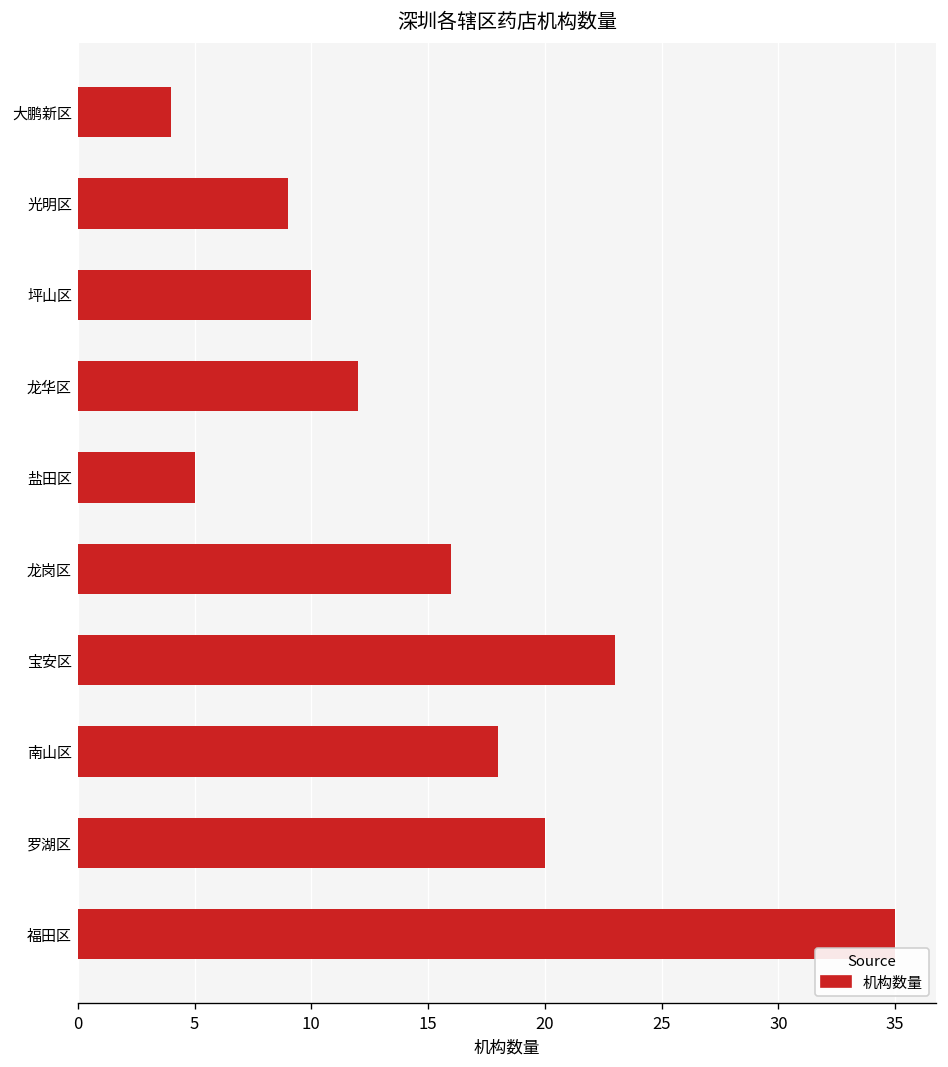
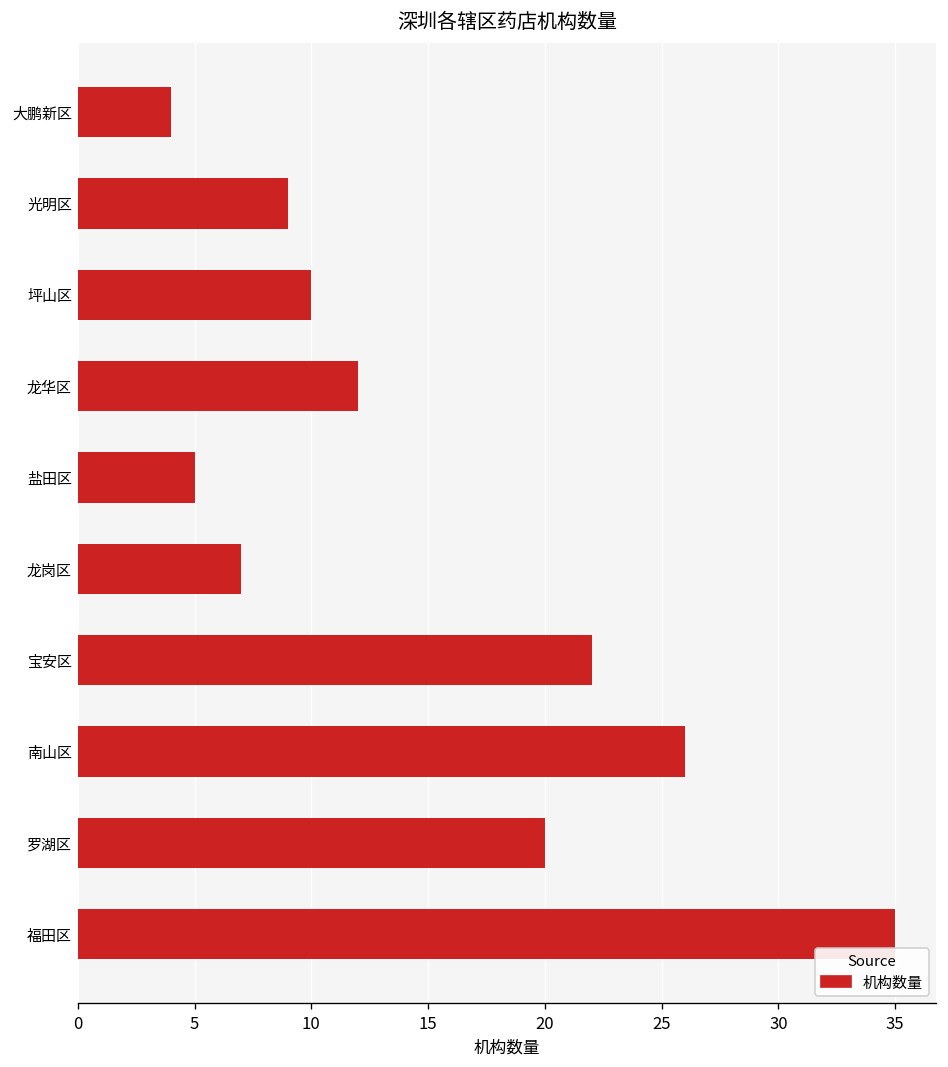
龙岗区: 16 -> 7
宝安区: 23 -> 22
南山区: 18 -> 26
